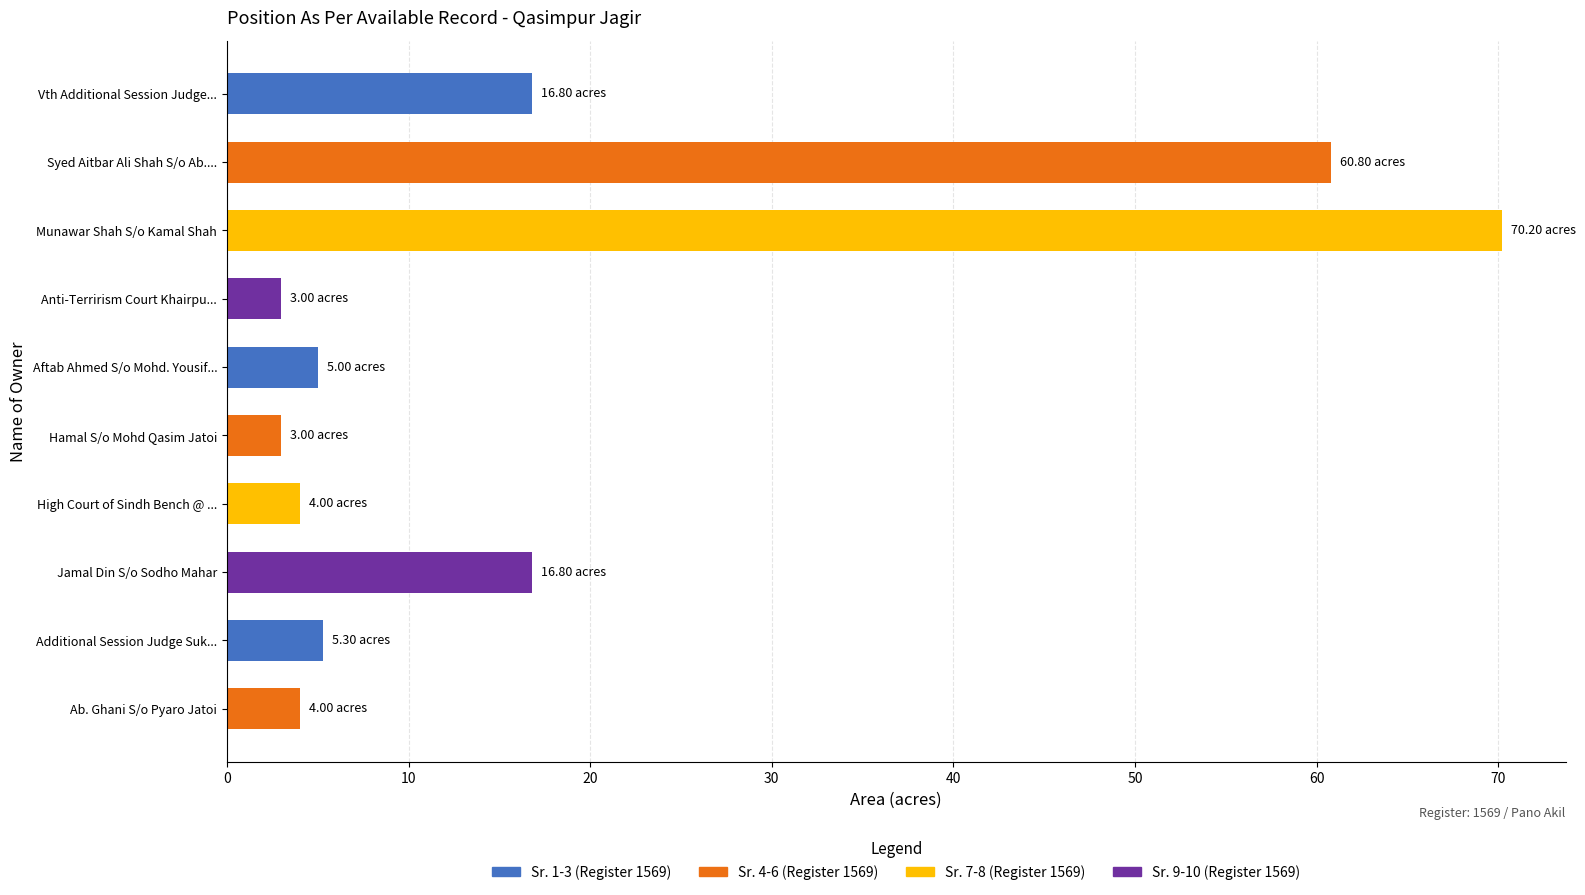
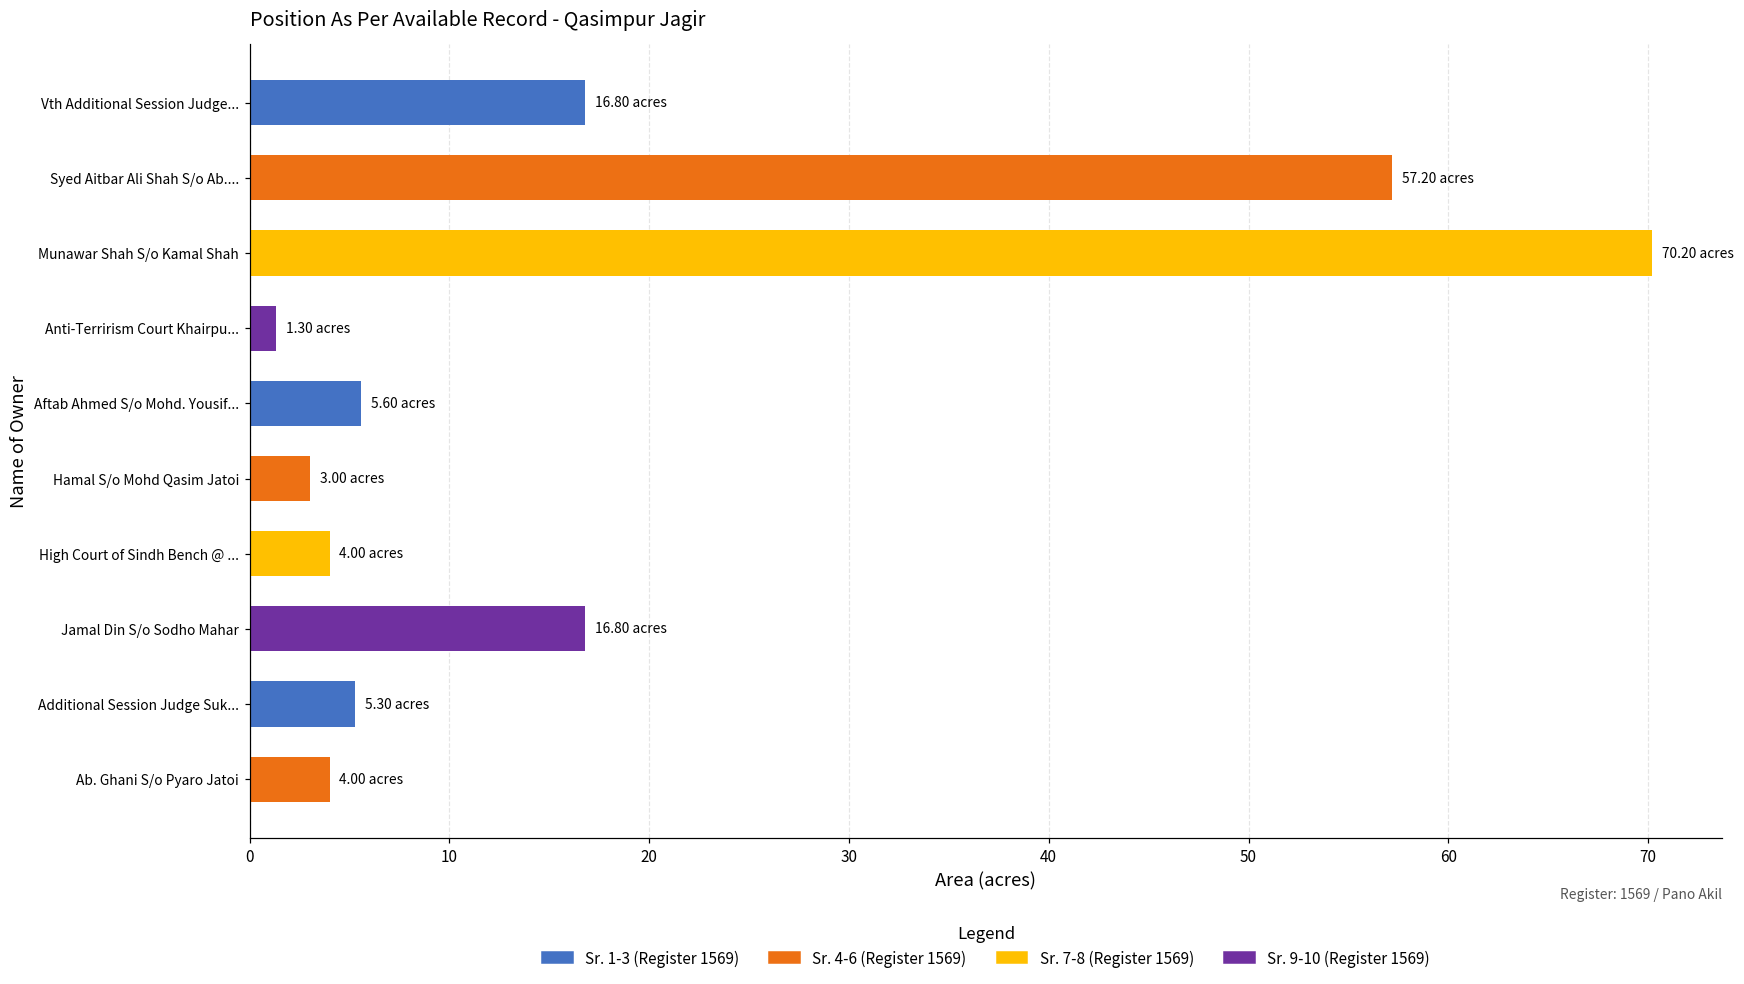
Syed Aitbar Ali Shah S/o Ab....: 60.80 -> 57.20
Anti-Terrirism Court Khairpu...: 3.00 -> 1.30
Aftab Ahmed S/o Mohd. Yousif...: 5.00 -> 5.60
